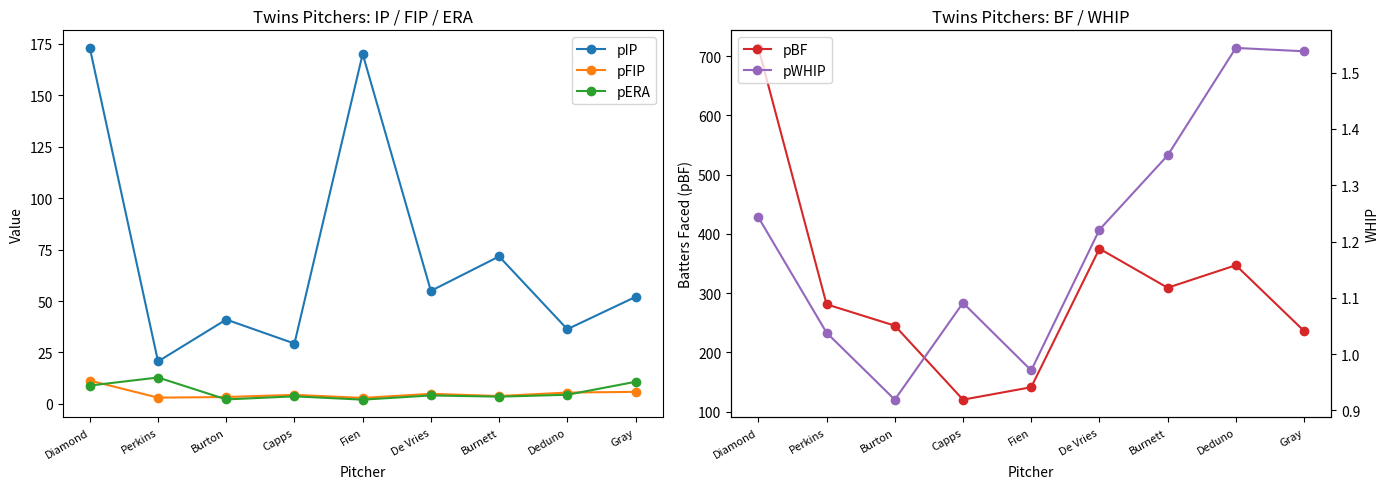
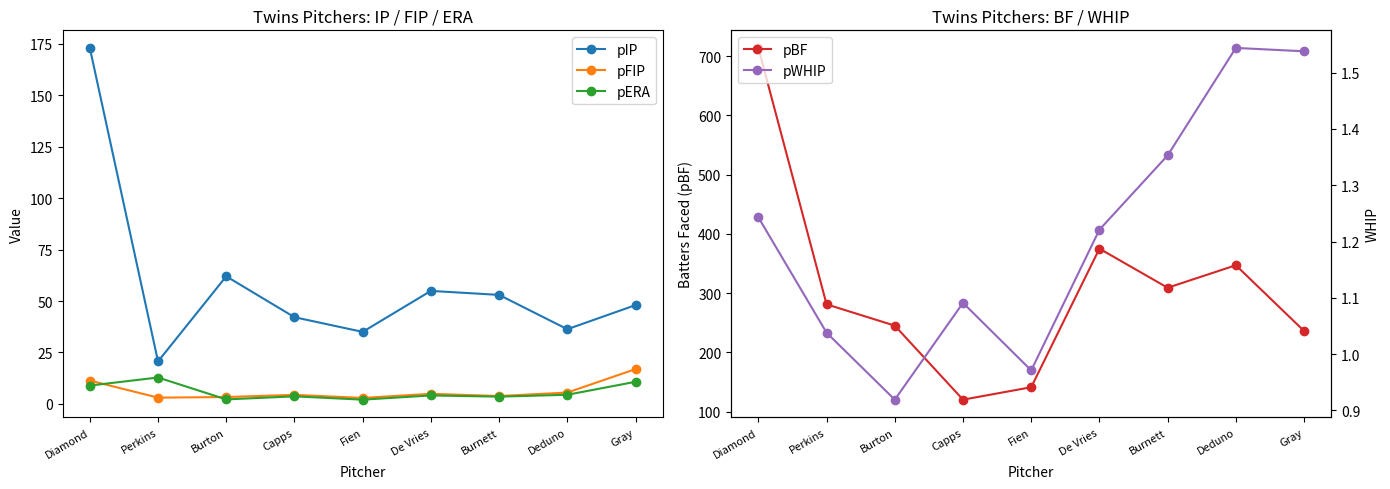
Twins Pitchers: IP / FIP / ERA, pIP, Burton: 41 -> 62
Twins Pitchers: IP / FIP / ERA, pIP, Capps: 29 -> 42
Twins Pitchers: IP / FIP / ERA, pIP, Fien: 170 -> 35
Twins Pitchers: IP / FIP / ERA, pIP, Burnett: 72 -> 53
Twins Pitchers: IP / FIP / ERA, pIP, Gray: 52 -> 48
Twins Pitchers: IP / FIP / ERA, pFIP, Gray: 6 -> 17
